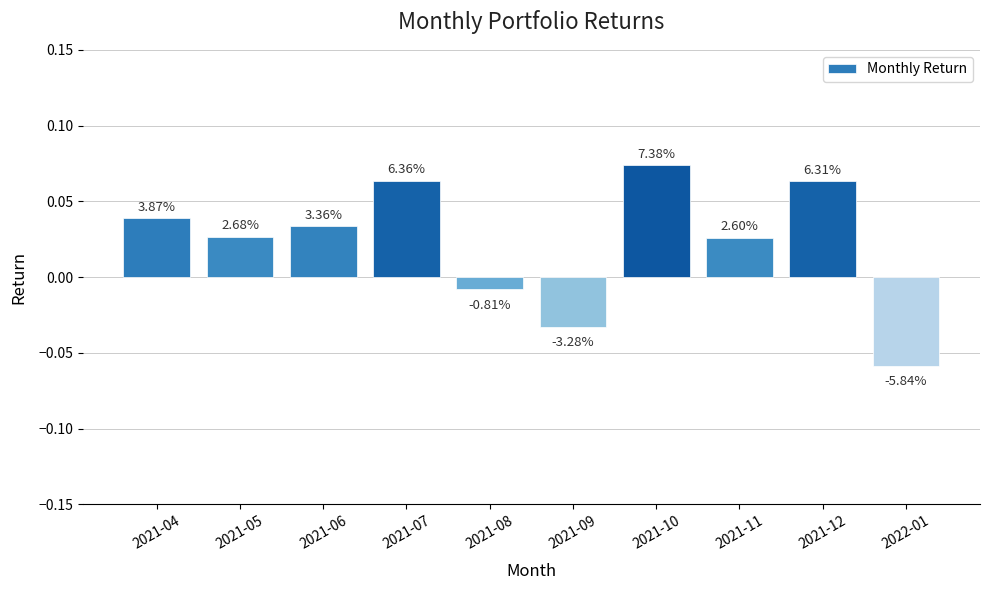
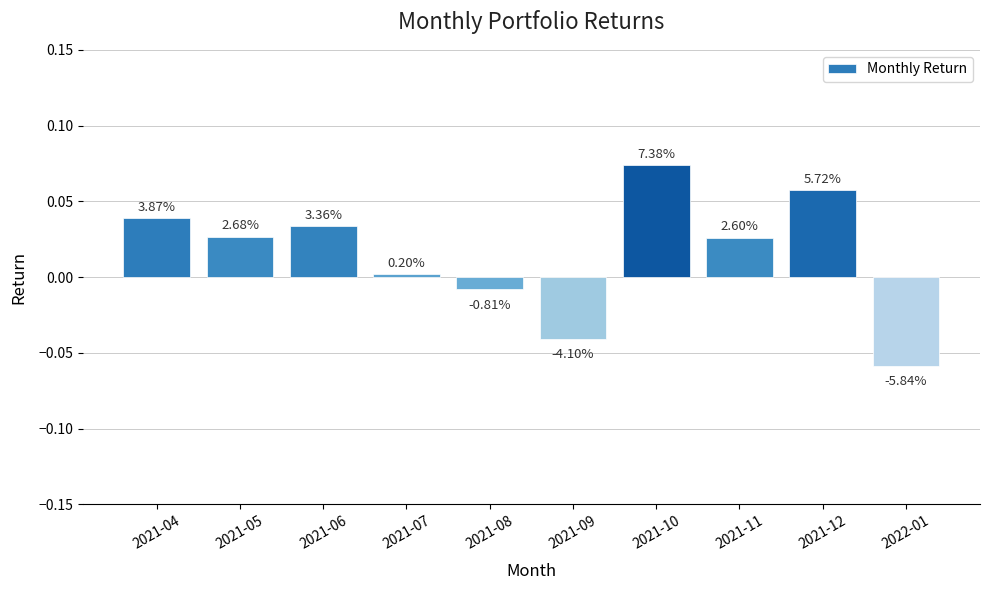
2021-07: 6.36% -> 0.20%
2021-09: -3.28% -> -4.10%
2021-12: 6.31% -> 5.72%
